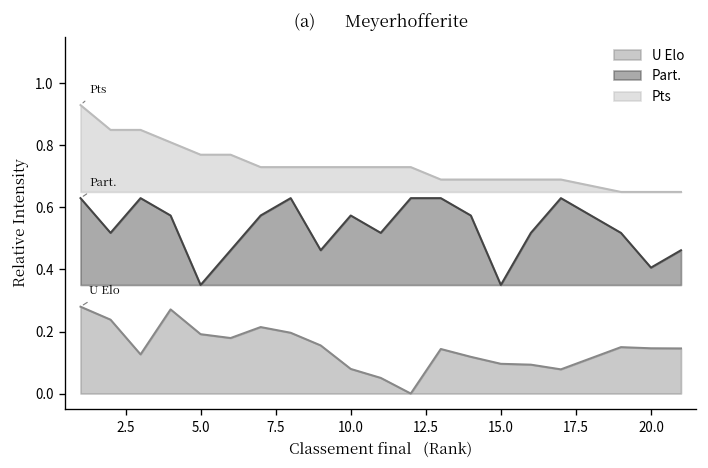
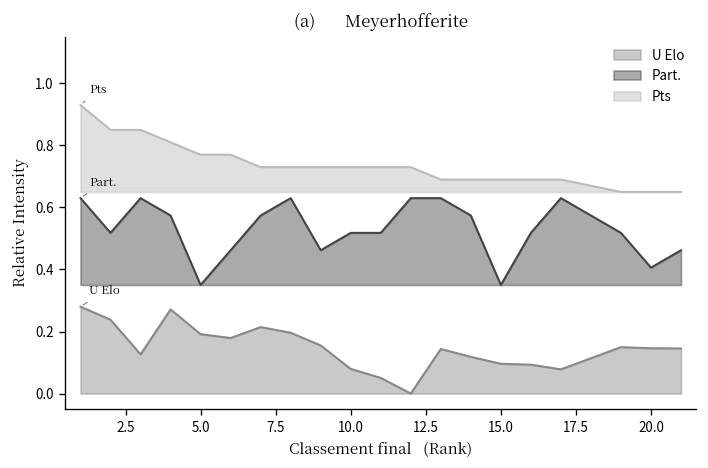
Part., 10.0: 0.57 -> 0.52
